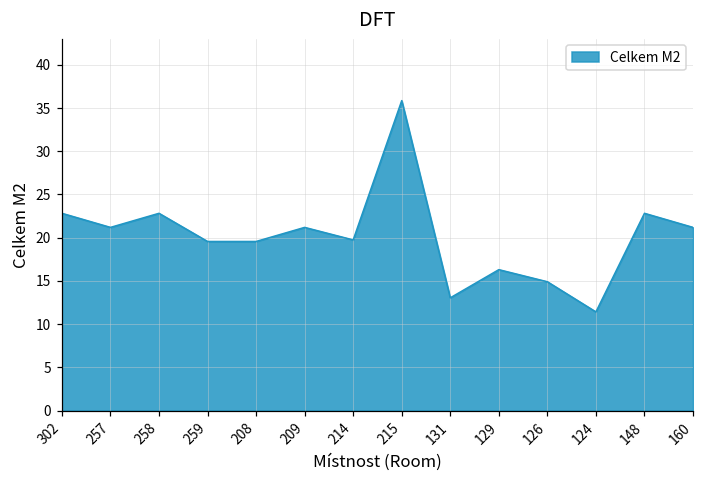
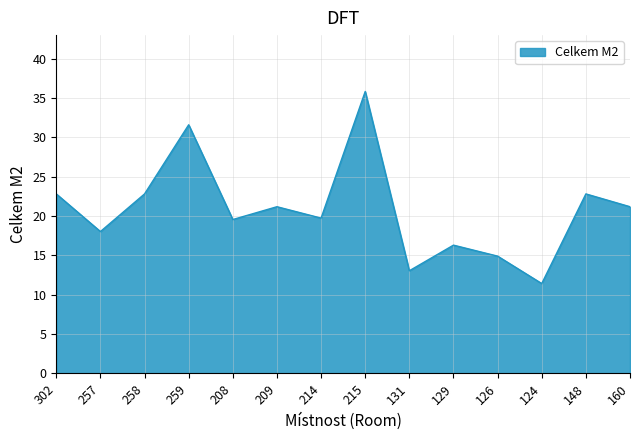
257: 21 -> 18
259: 20 -> 32
